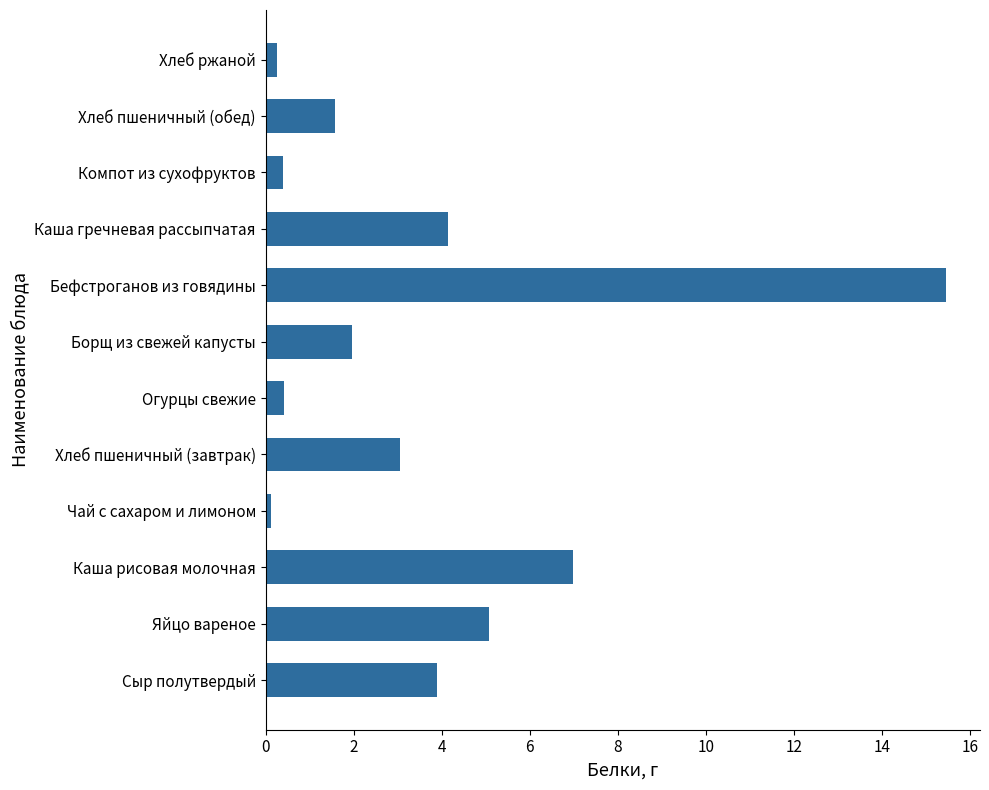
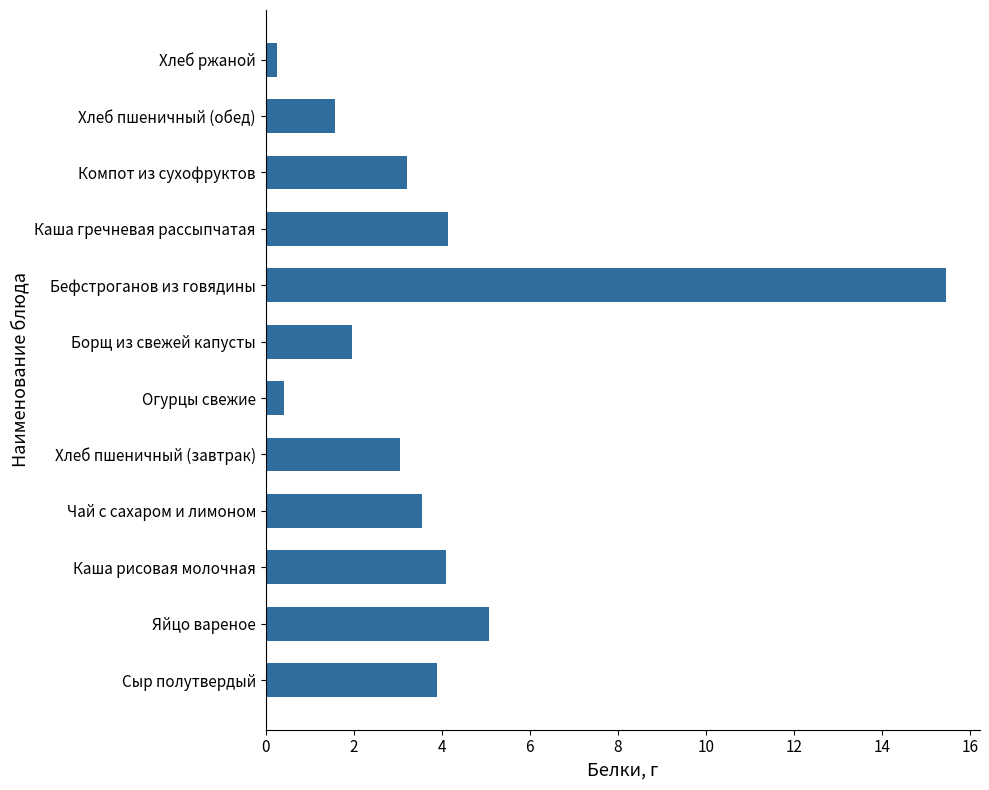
Компот из сухофруктов: 0.4 -> 3.2
Чай с сахаром и лимоном: 0.1 -> 3.6
Каша рисовая молочная: 7.0 -> 4.1
